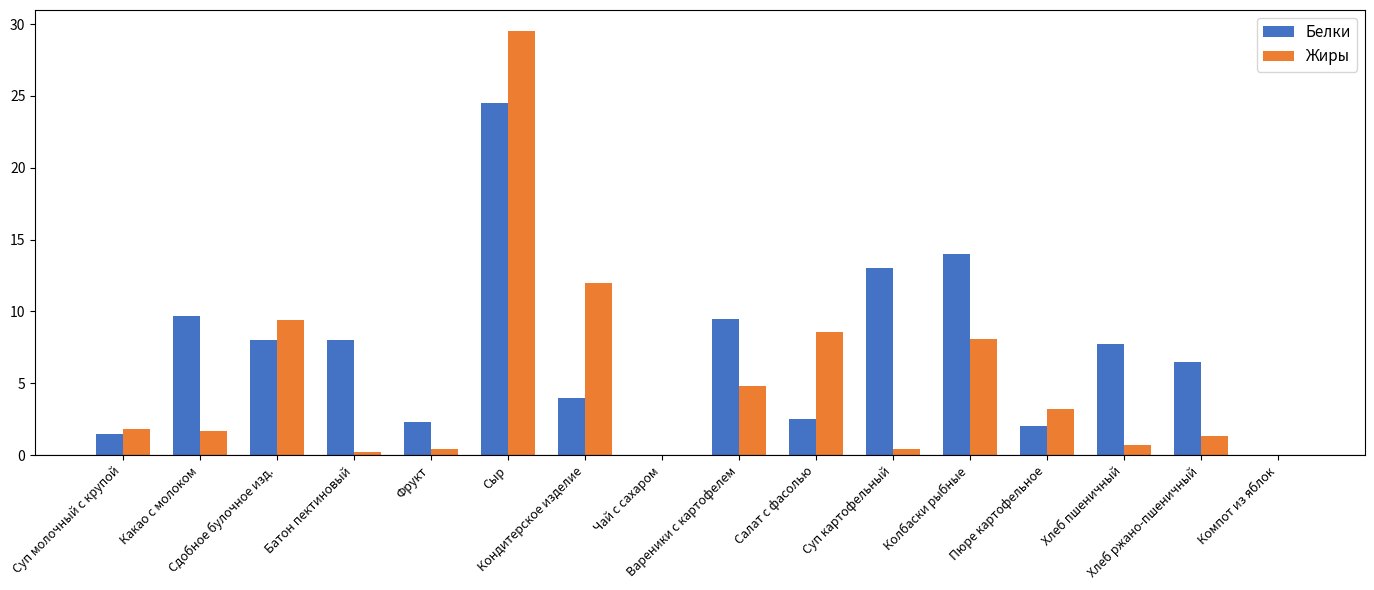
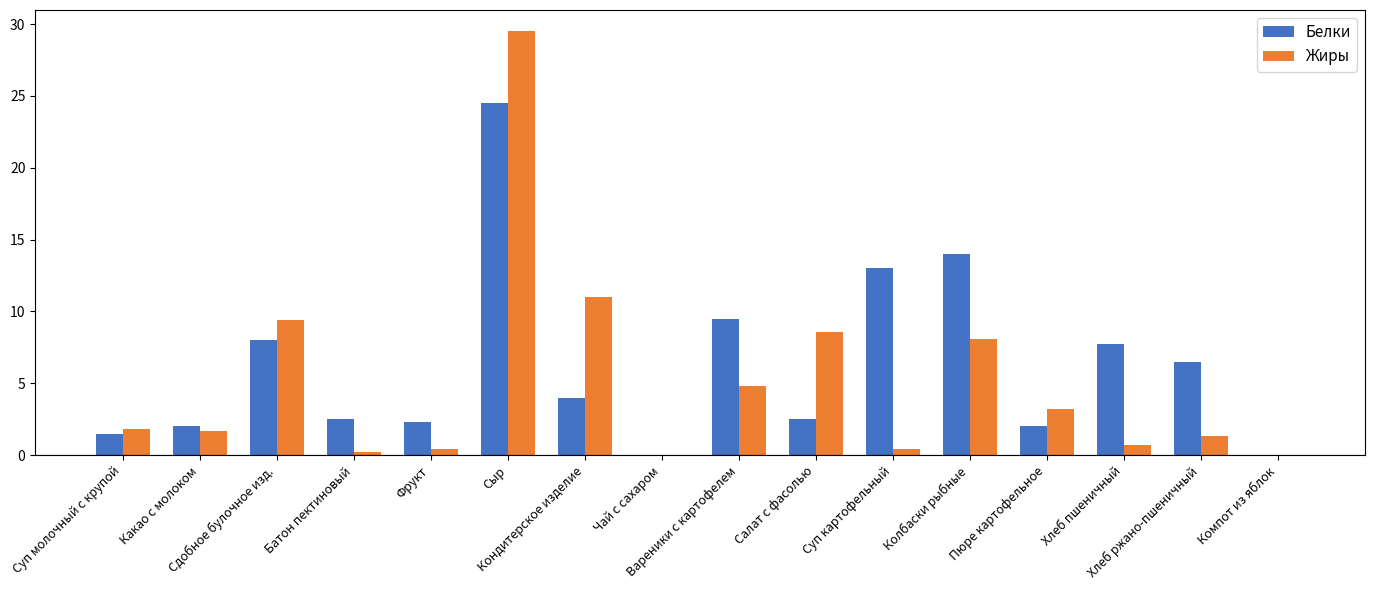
Белки, Какао с молоком: 9.7 -> 2.0
Белки, Батон пектиновый: 8.0 -> 2.5
Жиры, Кондитерское изделие: 12 -> 11
